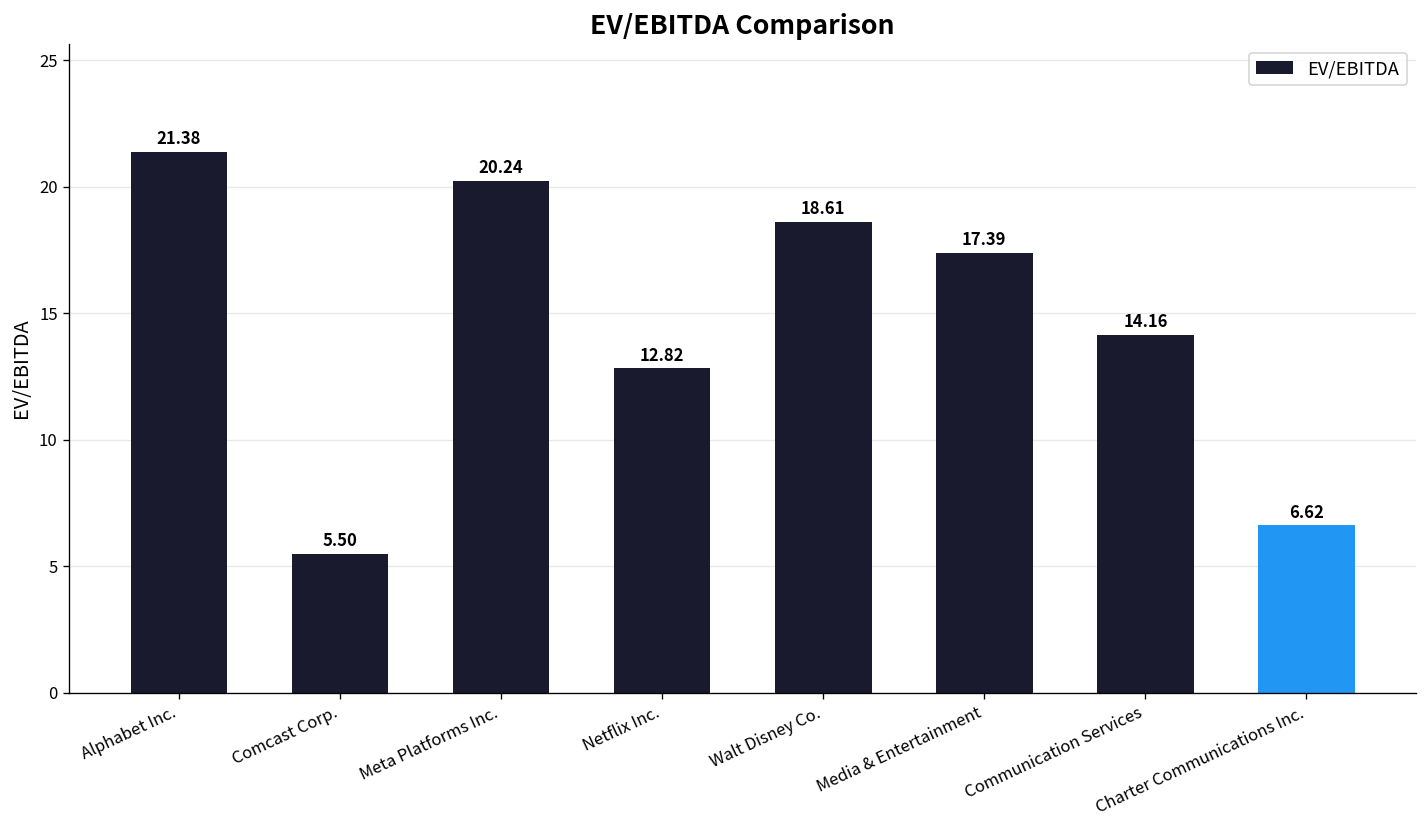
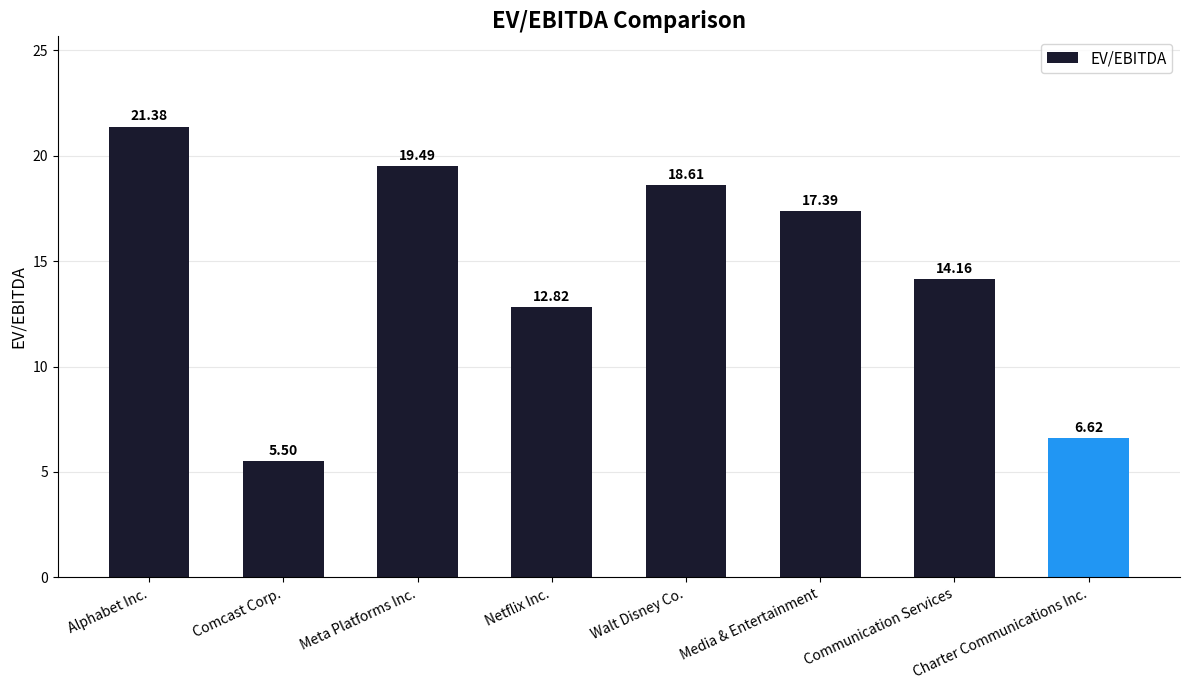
Meta Platforms Inc.: 20.24 -> 19.49
